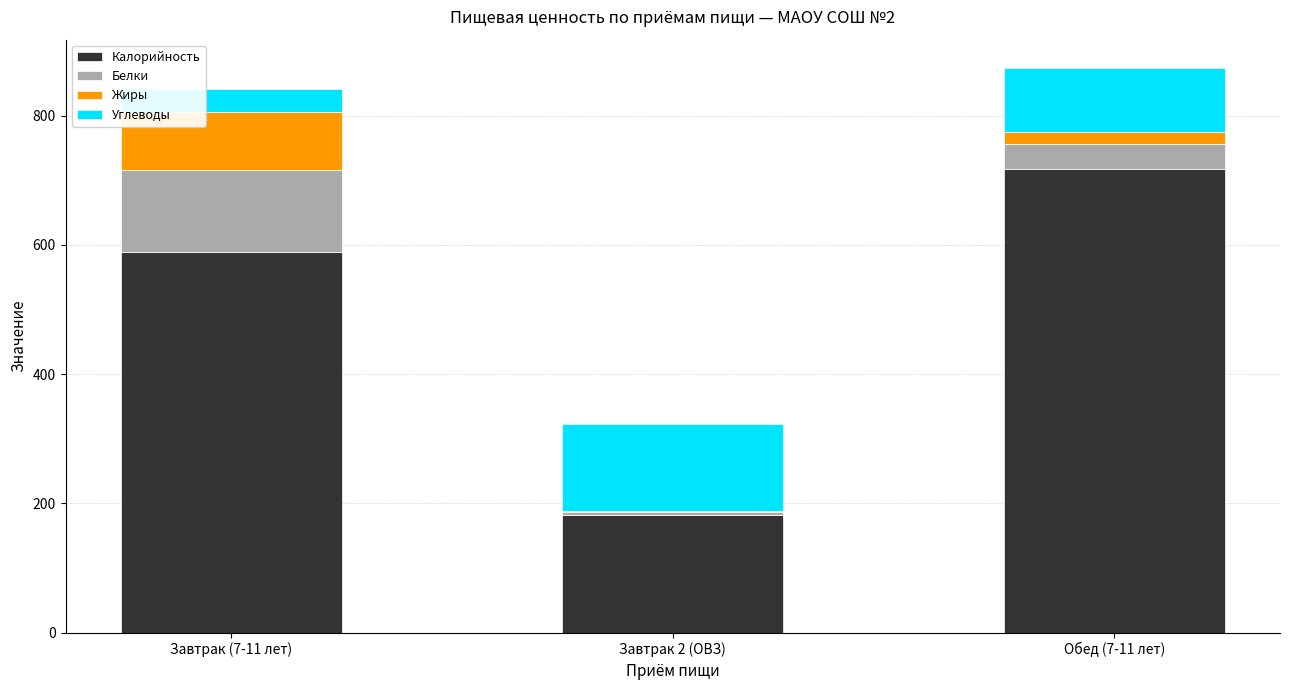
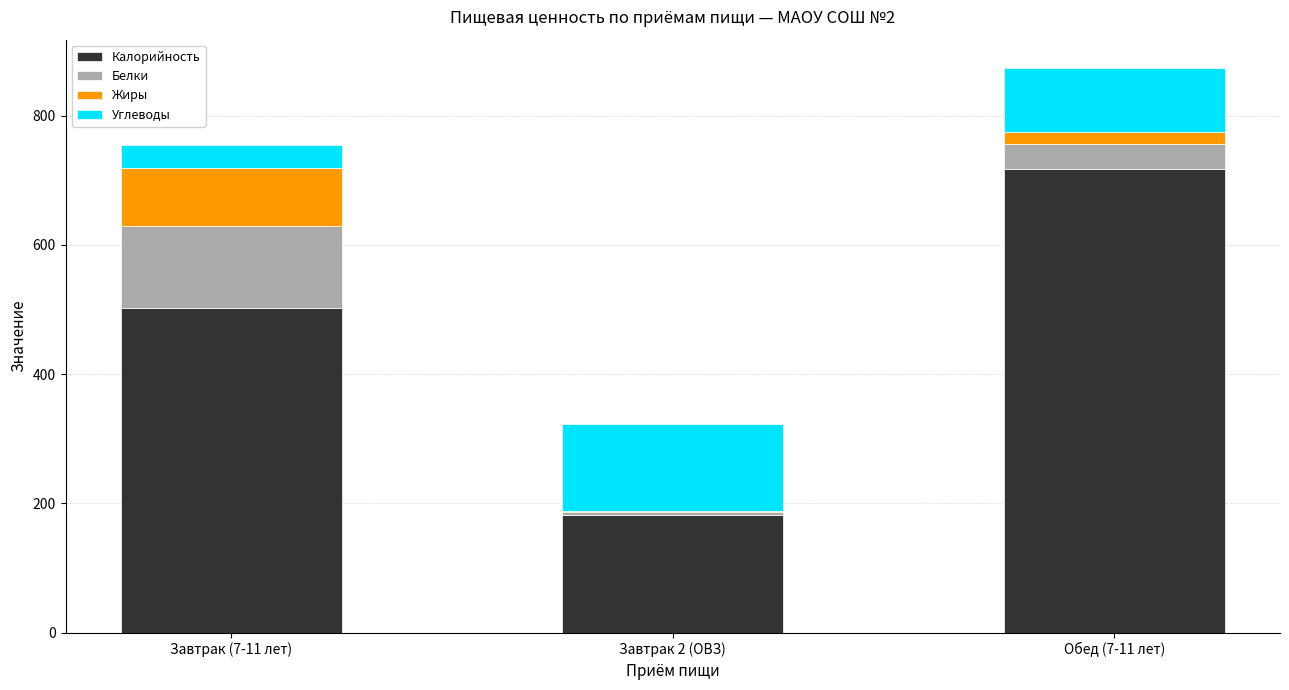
Калорийность, Завтрак (7-11 лет): 590 -> 500
